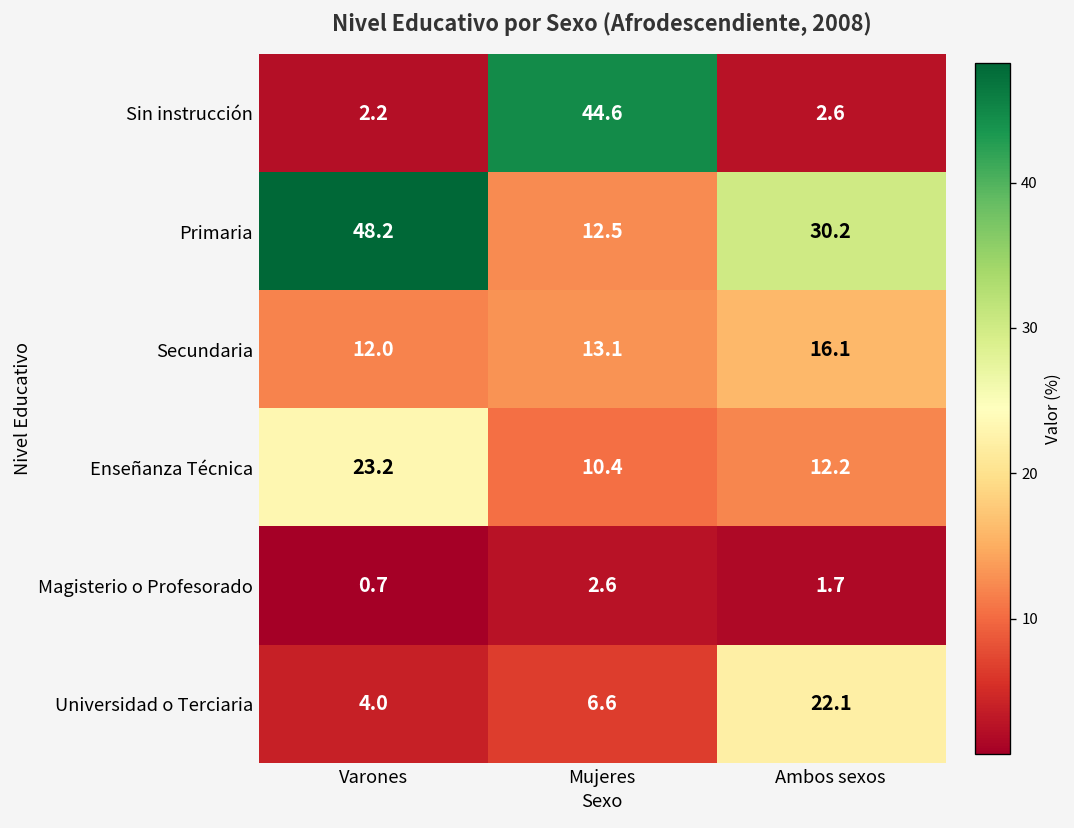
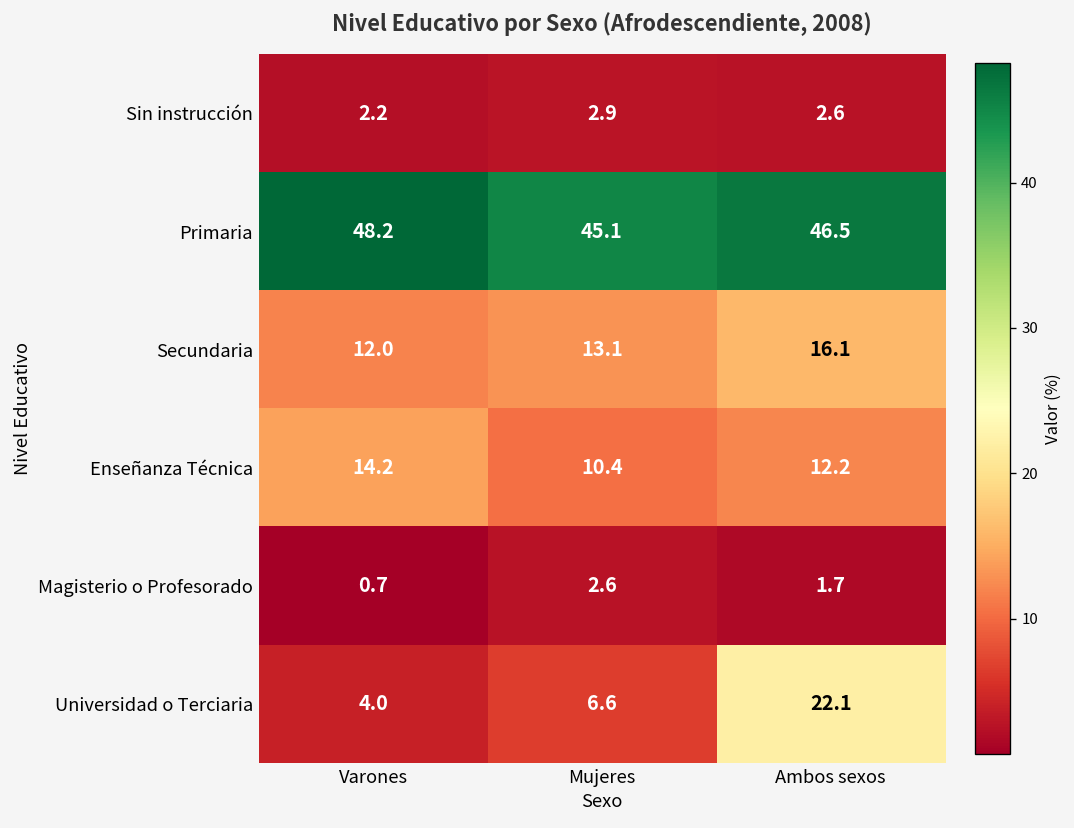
Sin instrucción, Mujeres: 44.6 -> 2.9
Primaria, Mujeres: 12.5 -> 45.1
Primaria, Ambos sexos: 30.2 -> 46.5
Enseñanza Técnica, Varones: 23.2 -> 14.2
